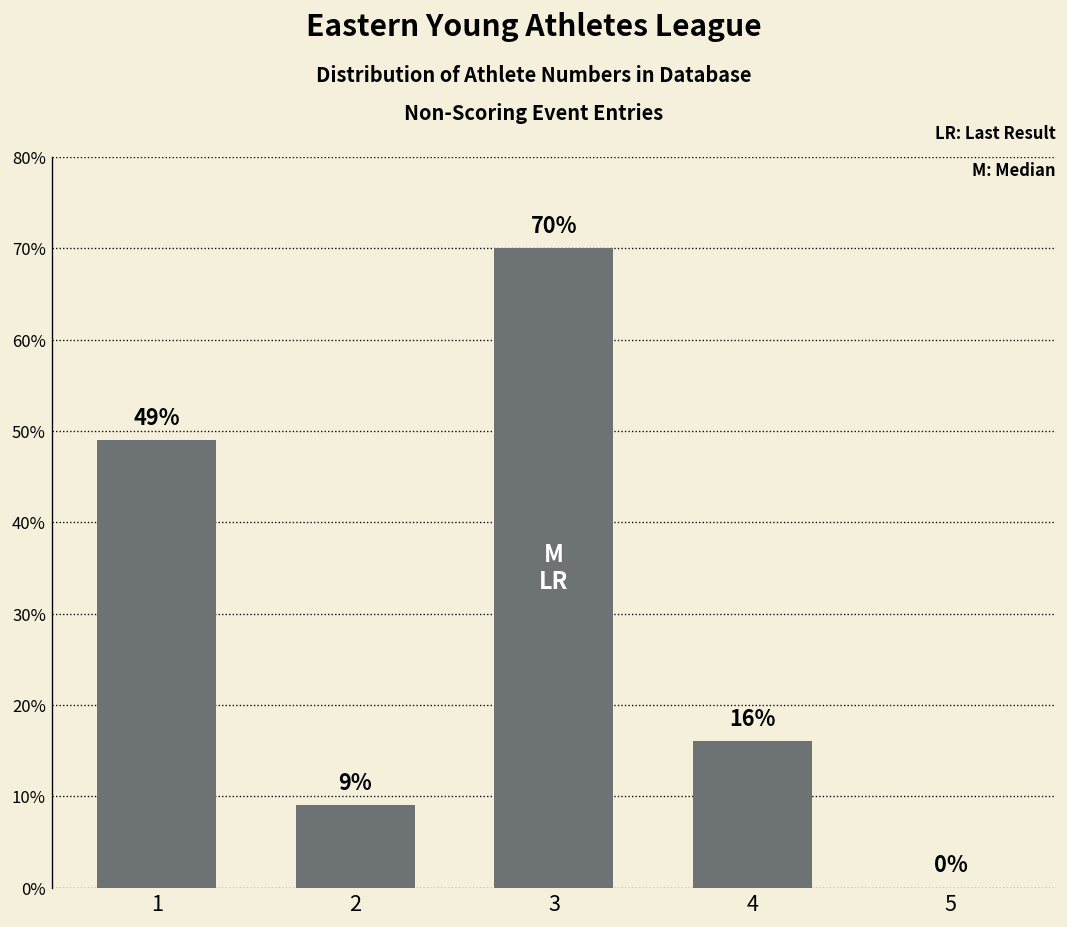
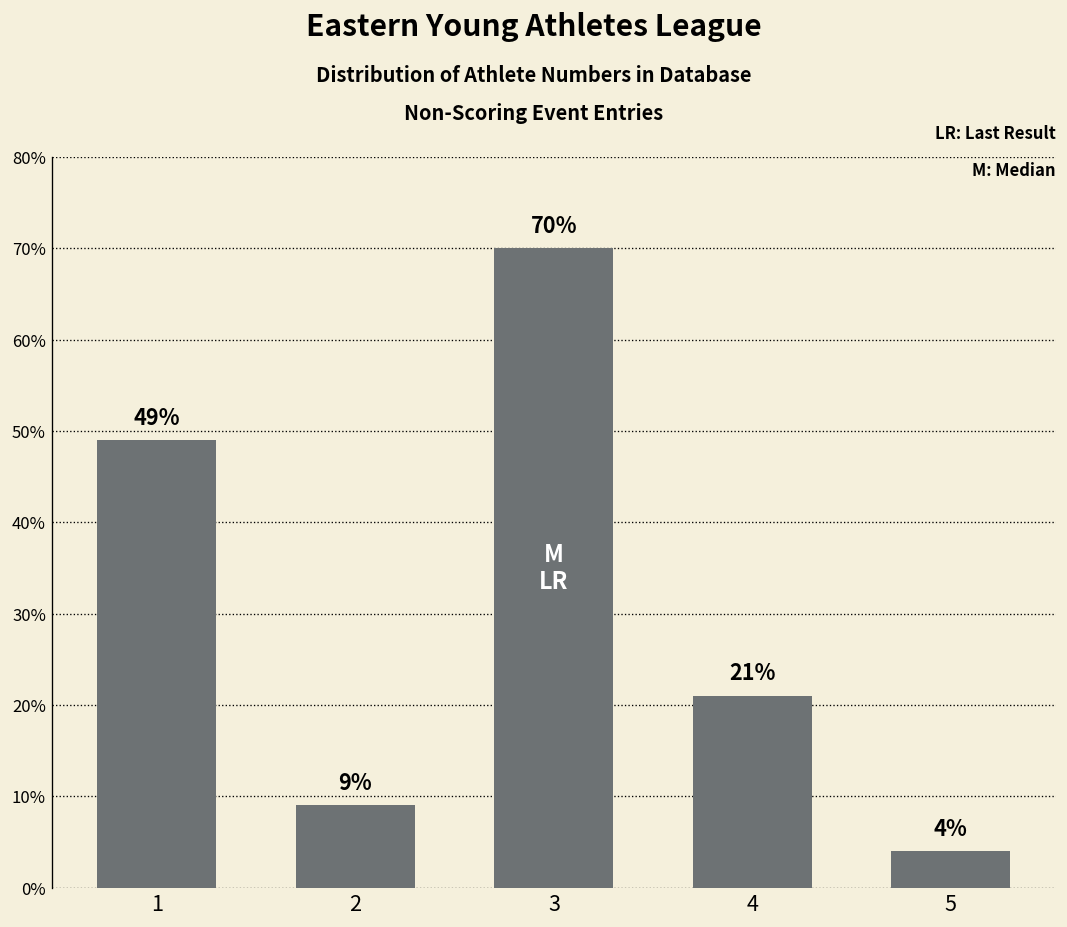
4: 16% -> 21%
5: 0% -> 4%
